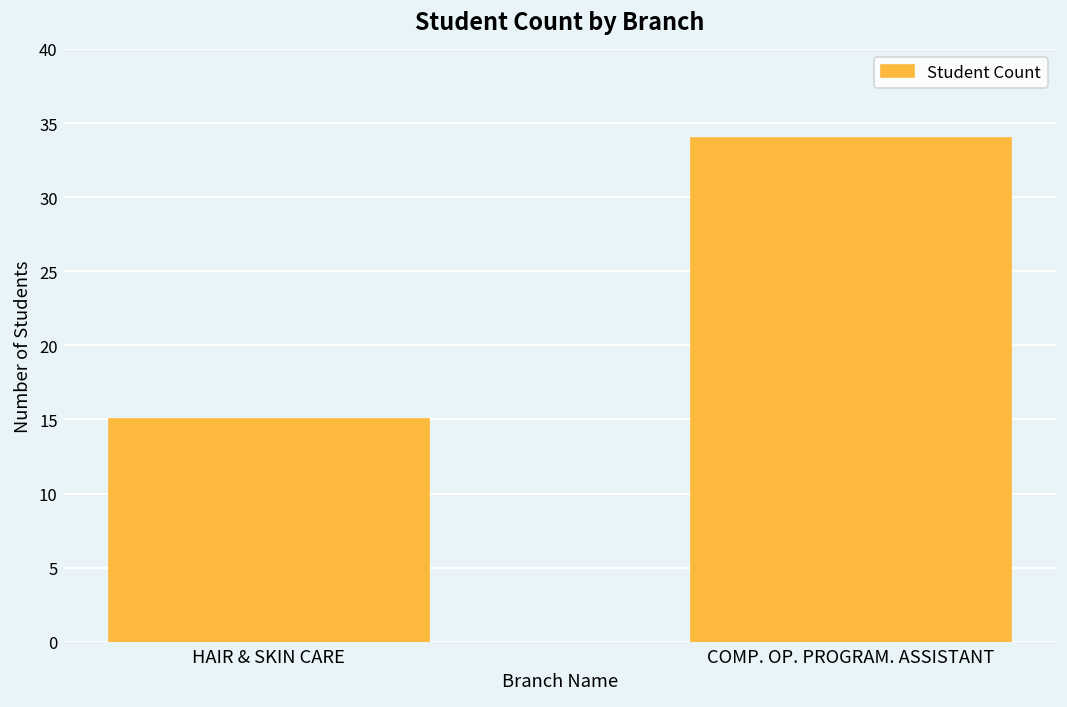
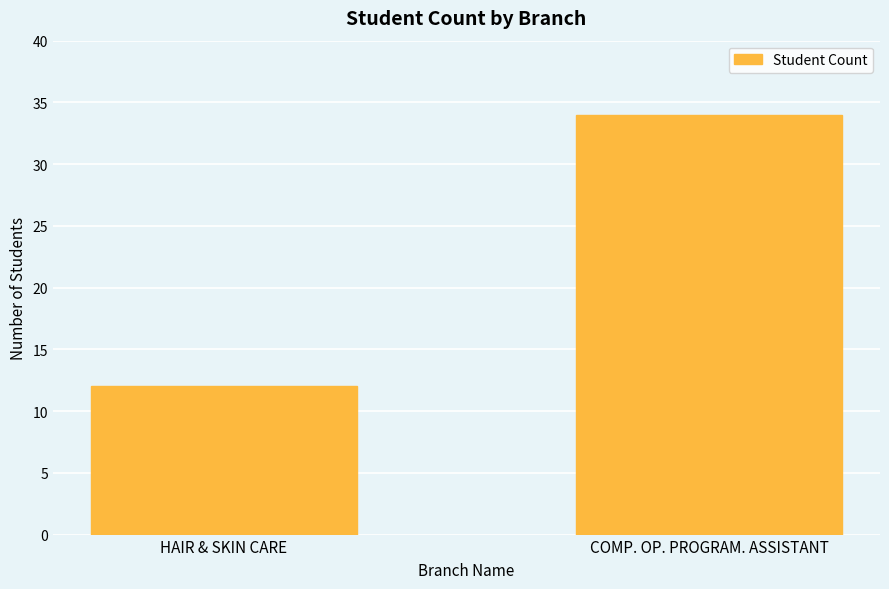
HAIR & SKIN CARE: 15 -> 12
